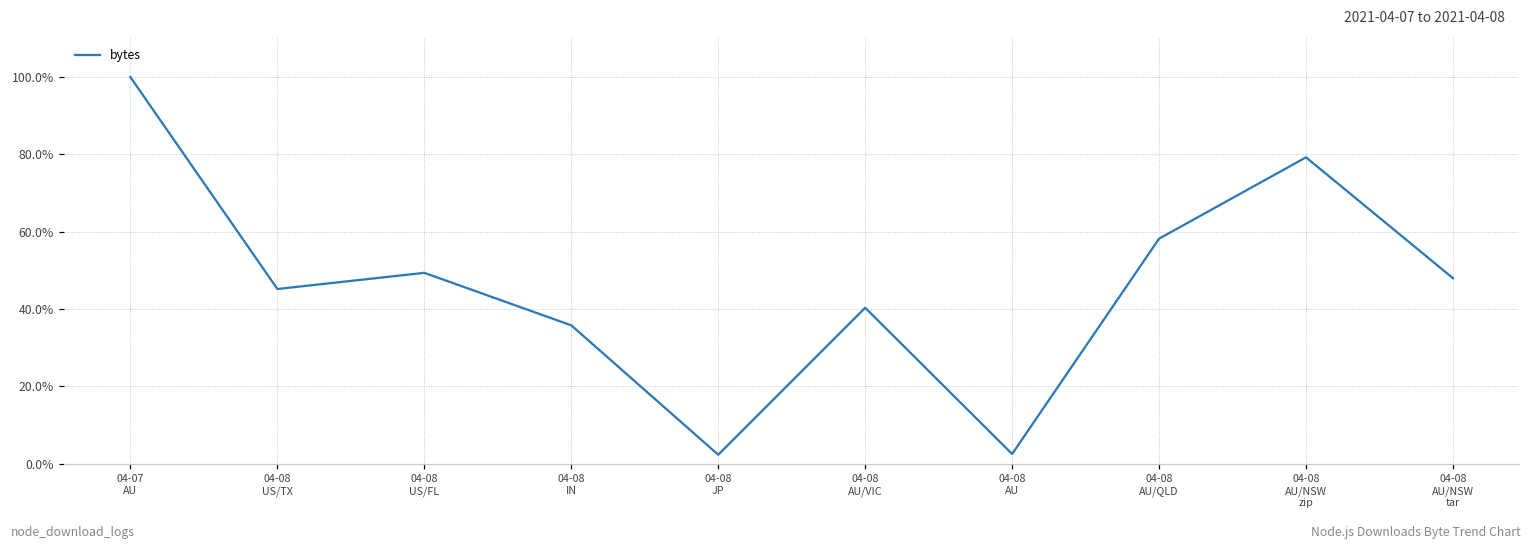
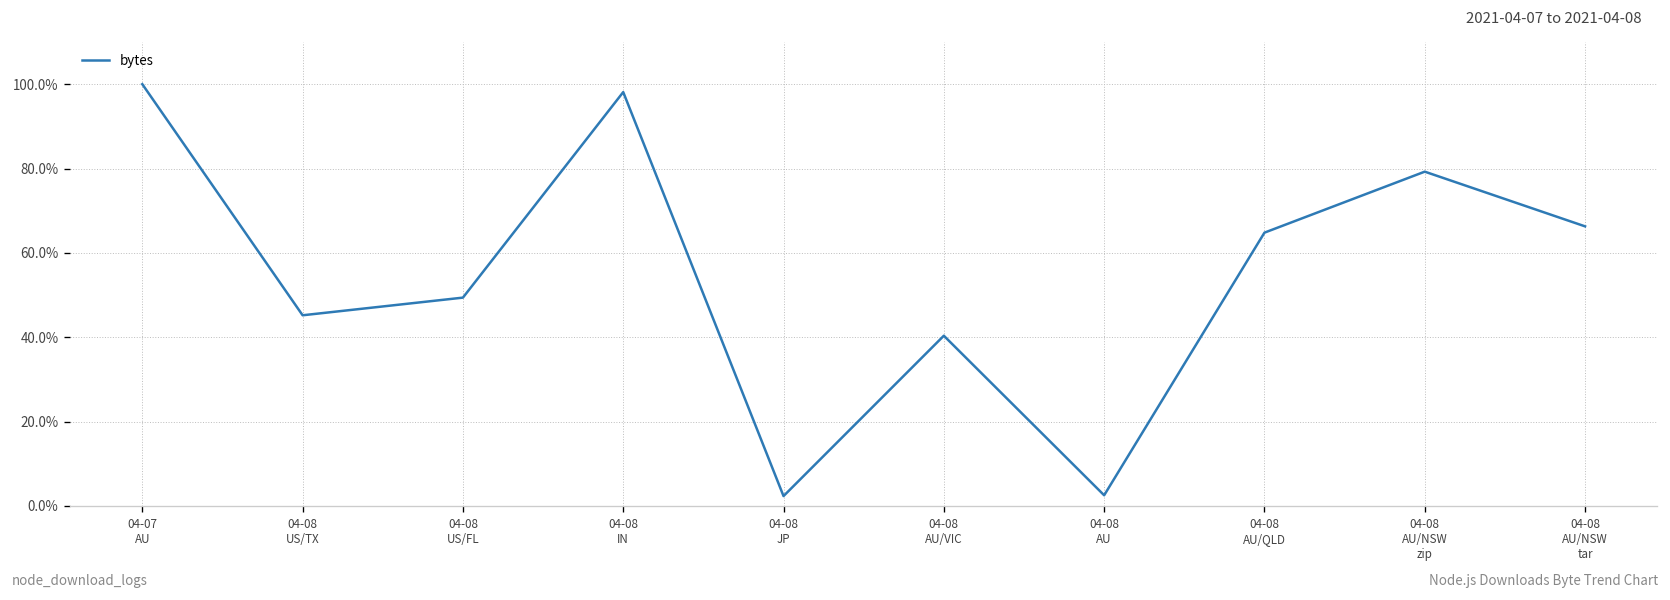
04-08 IN: 36% -> 98%
04-08 AU/QLD: 58% -> 65%
04-08 AU/NSW tar: 48% -> 66%
